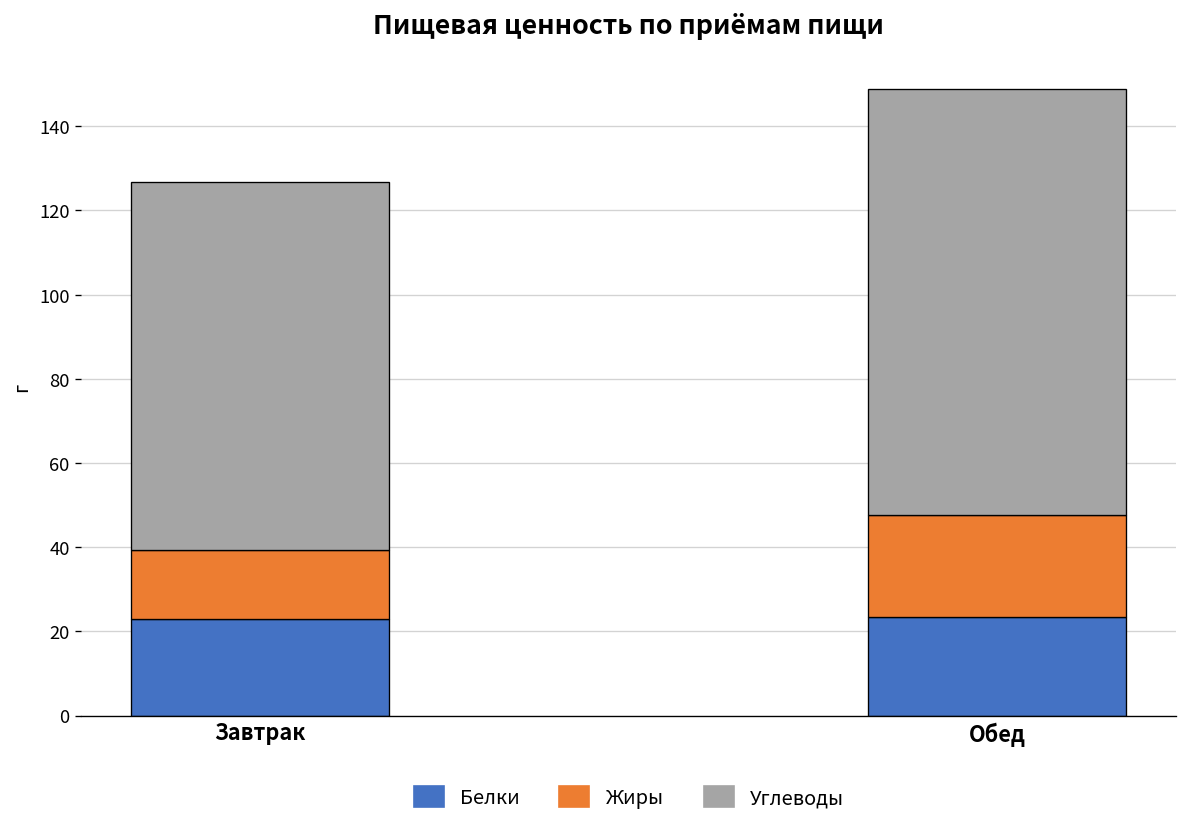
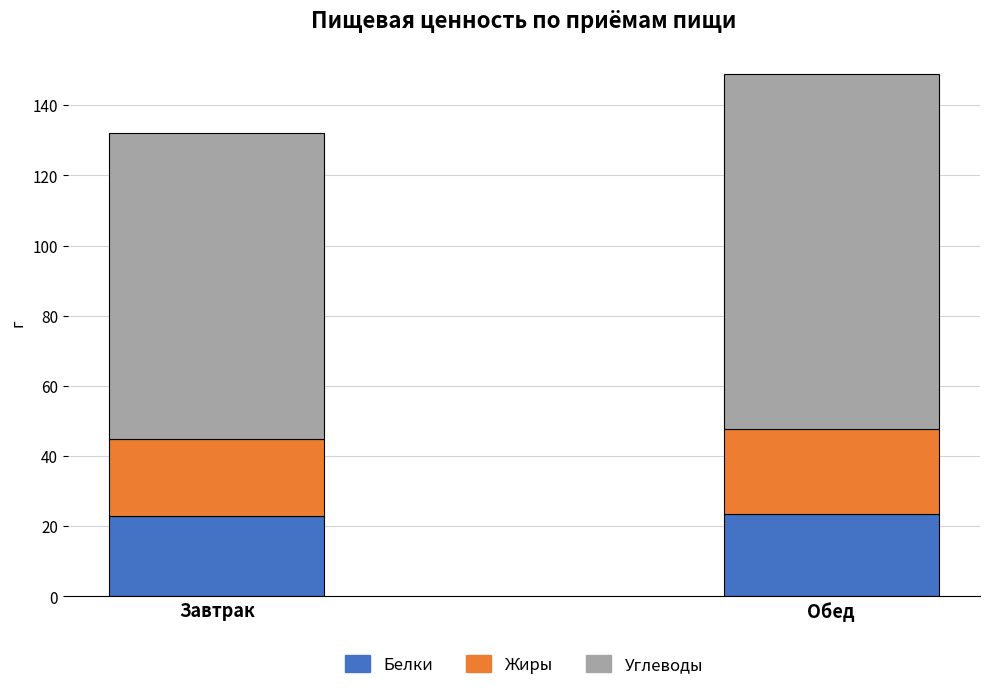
Жиры, Завтрак: 16 -> 22
